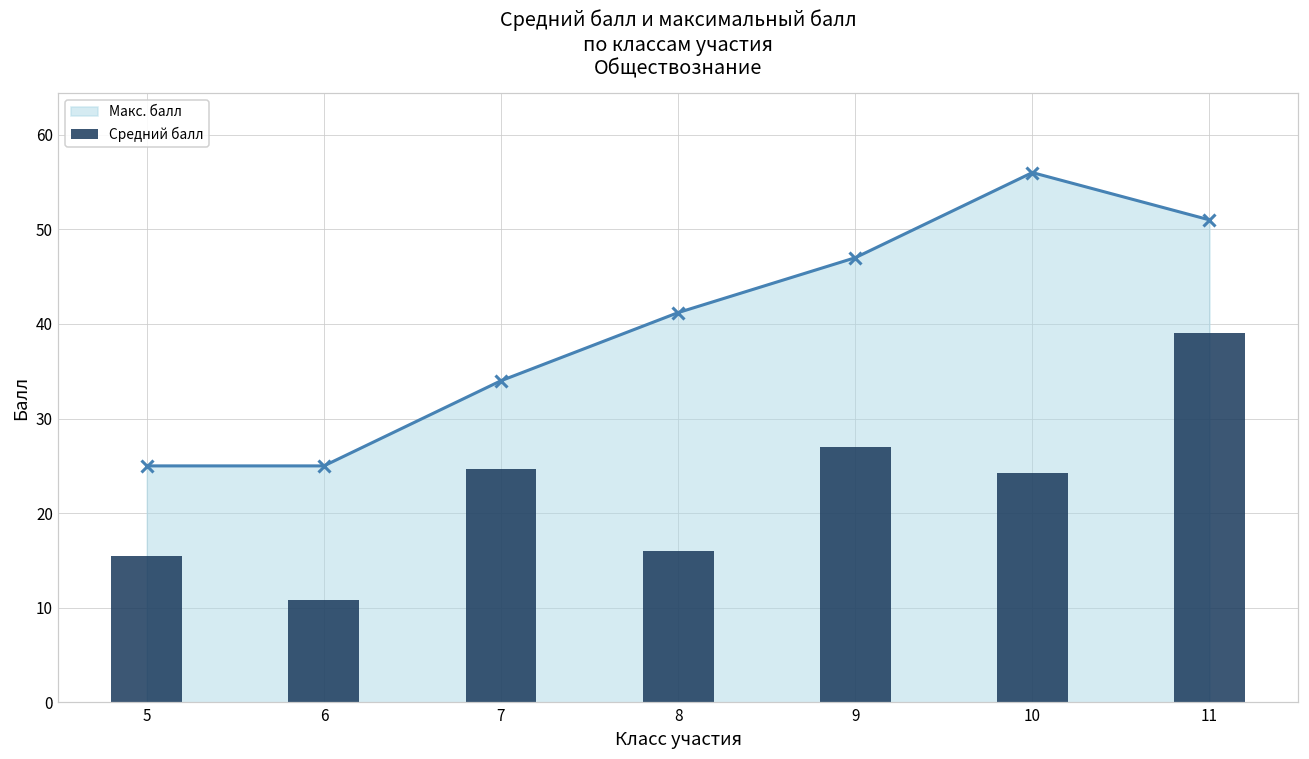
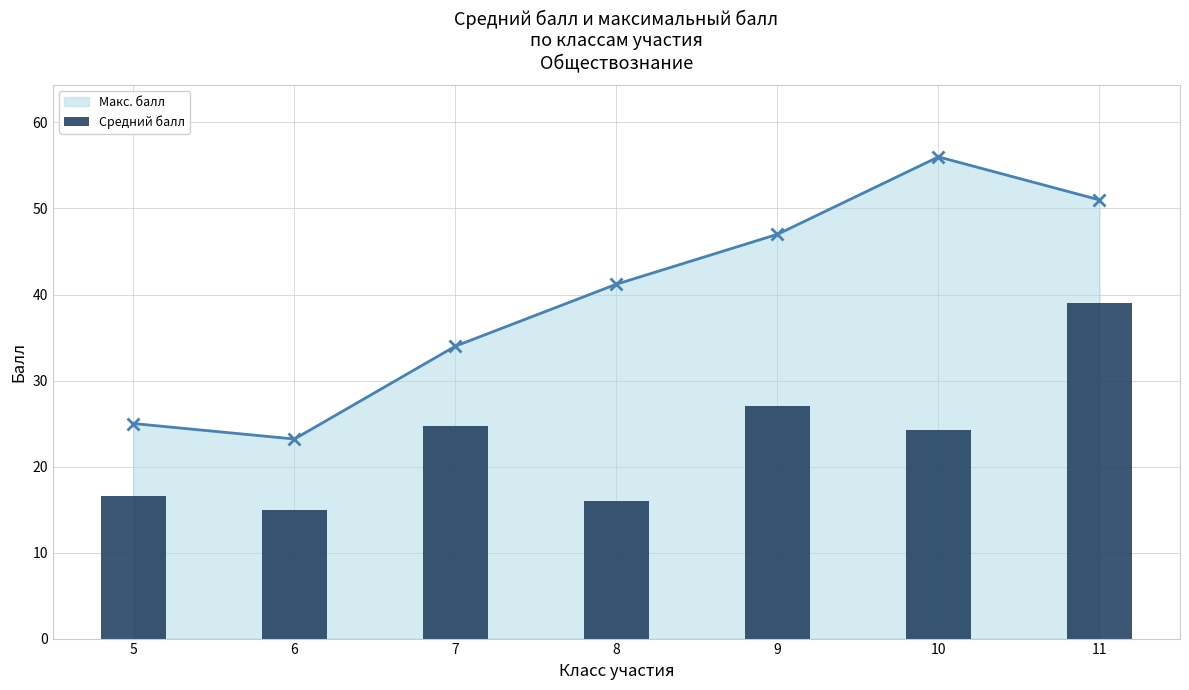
Средний балл, 5: 16 -> 17
Макс. балл, 6: 25 -> 23
Средний балл, 6: 11 -> 15
